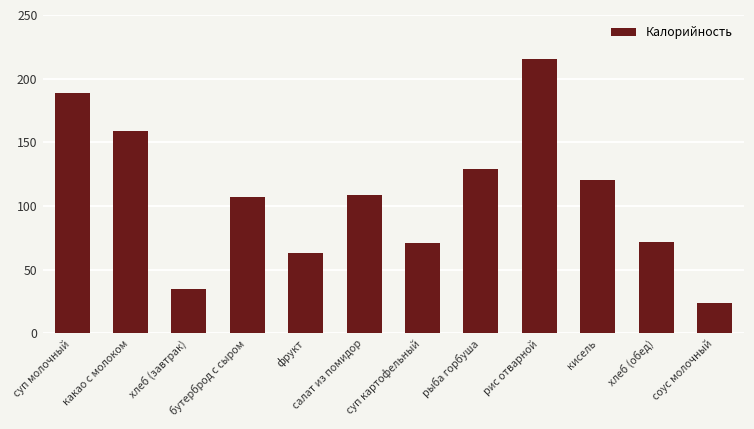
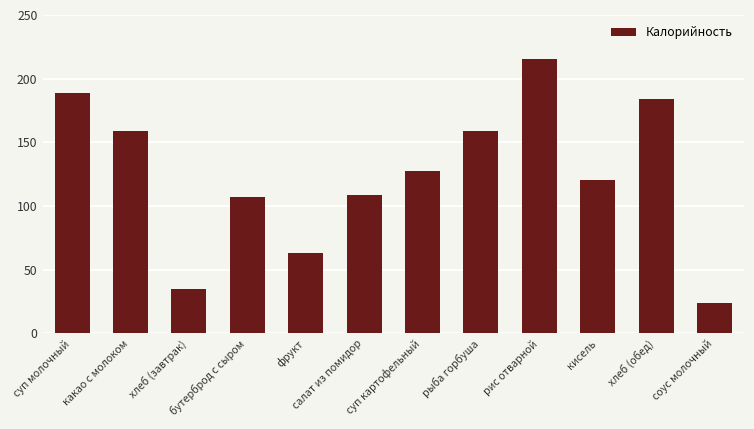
суп картофельный: 71 -> 128
рыба горбуша: 129 -> 159
хлеб (обед): 72 -> 184
